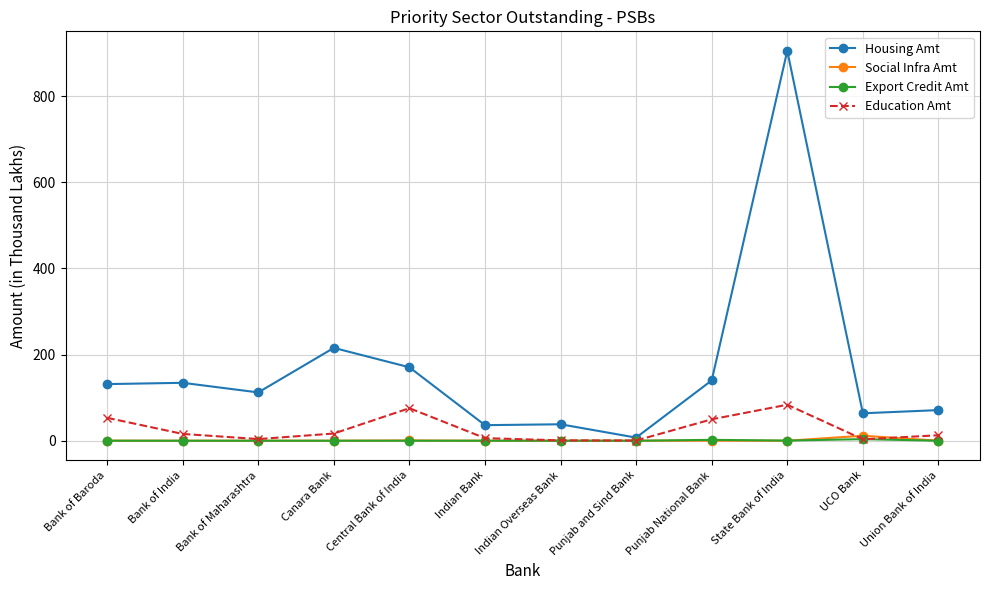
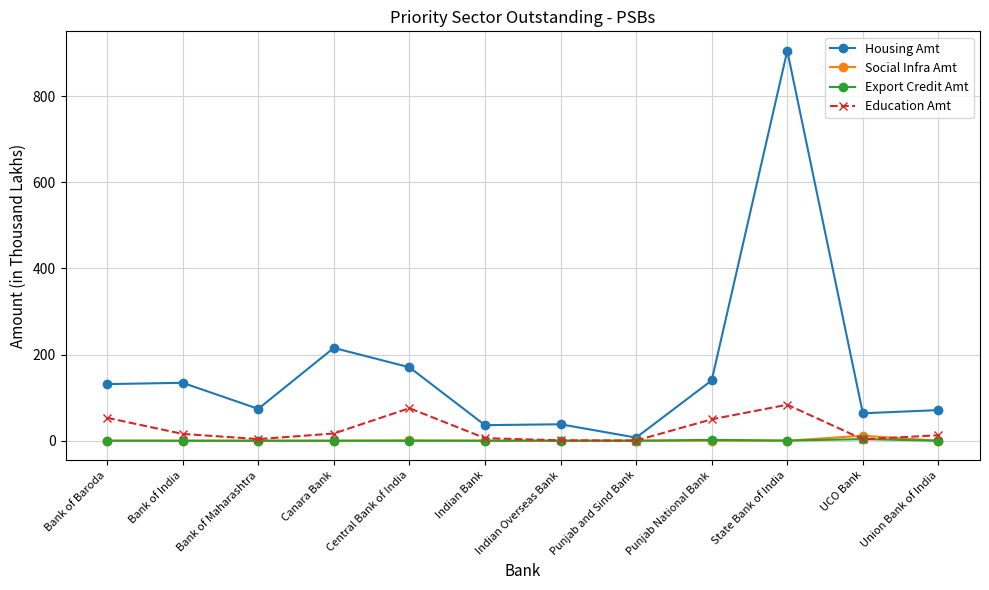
Housing Amt, Bank of Maharashtra: 110 -> 70
